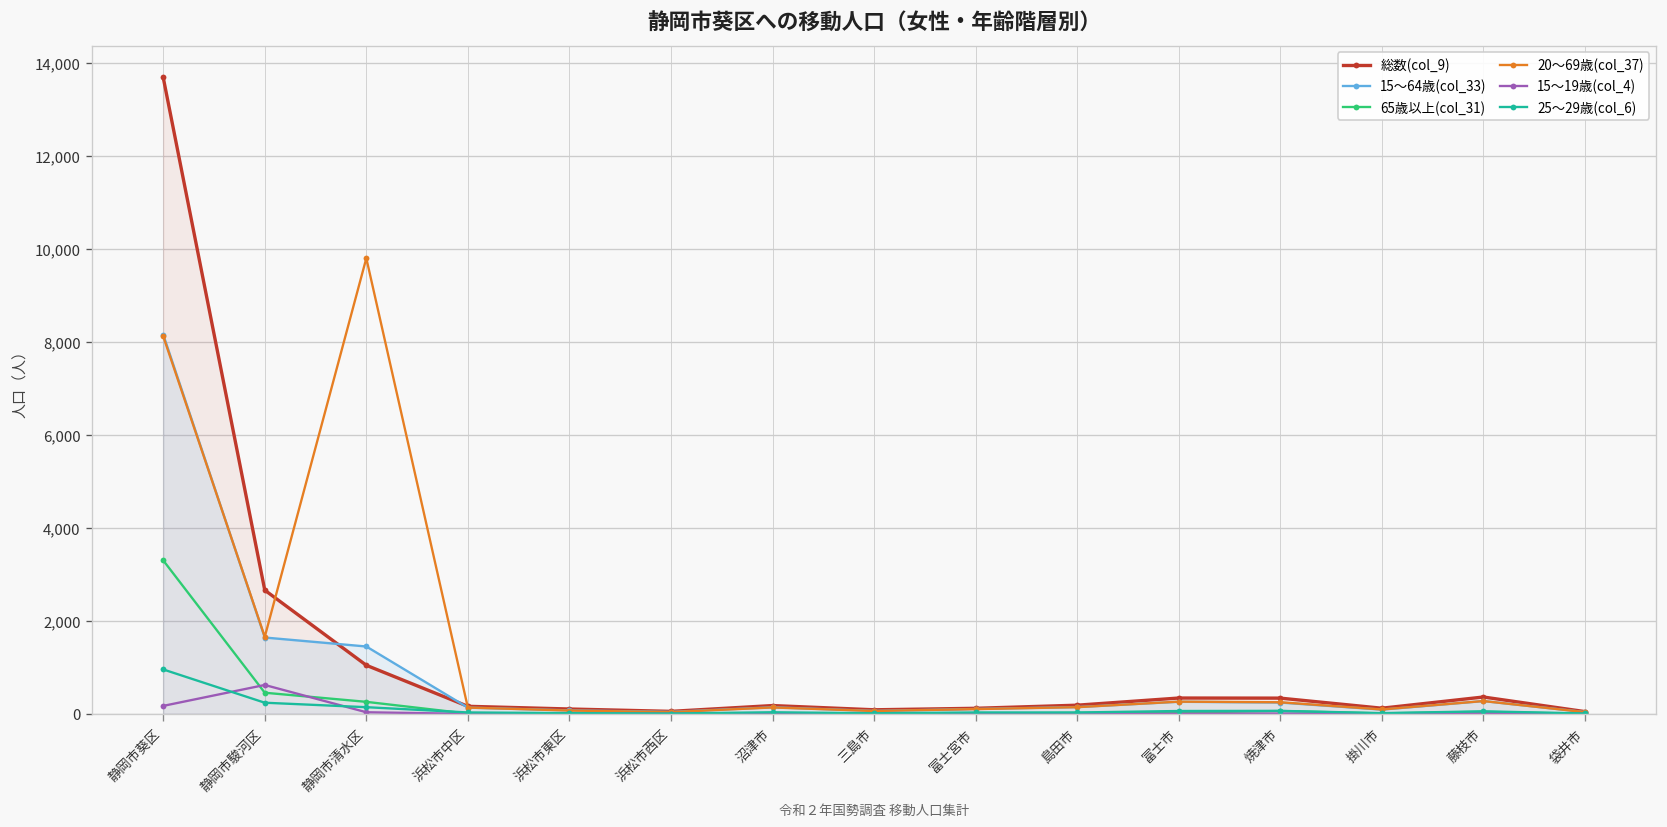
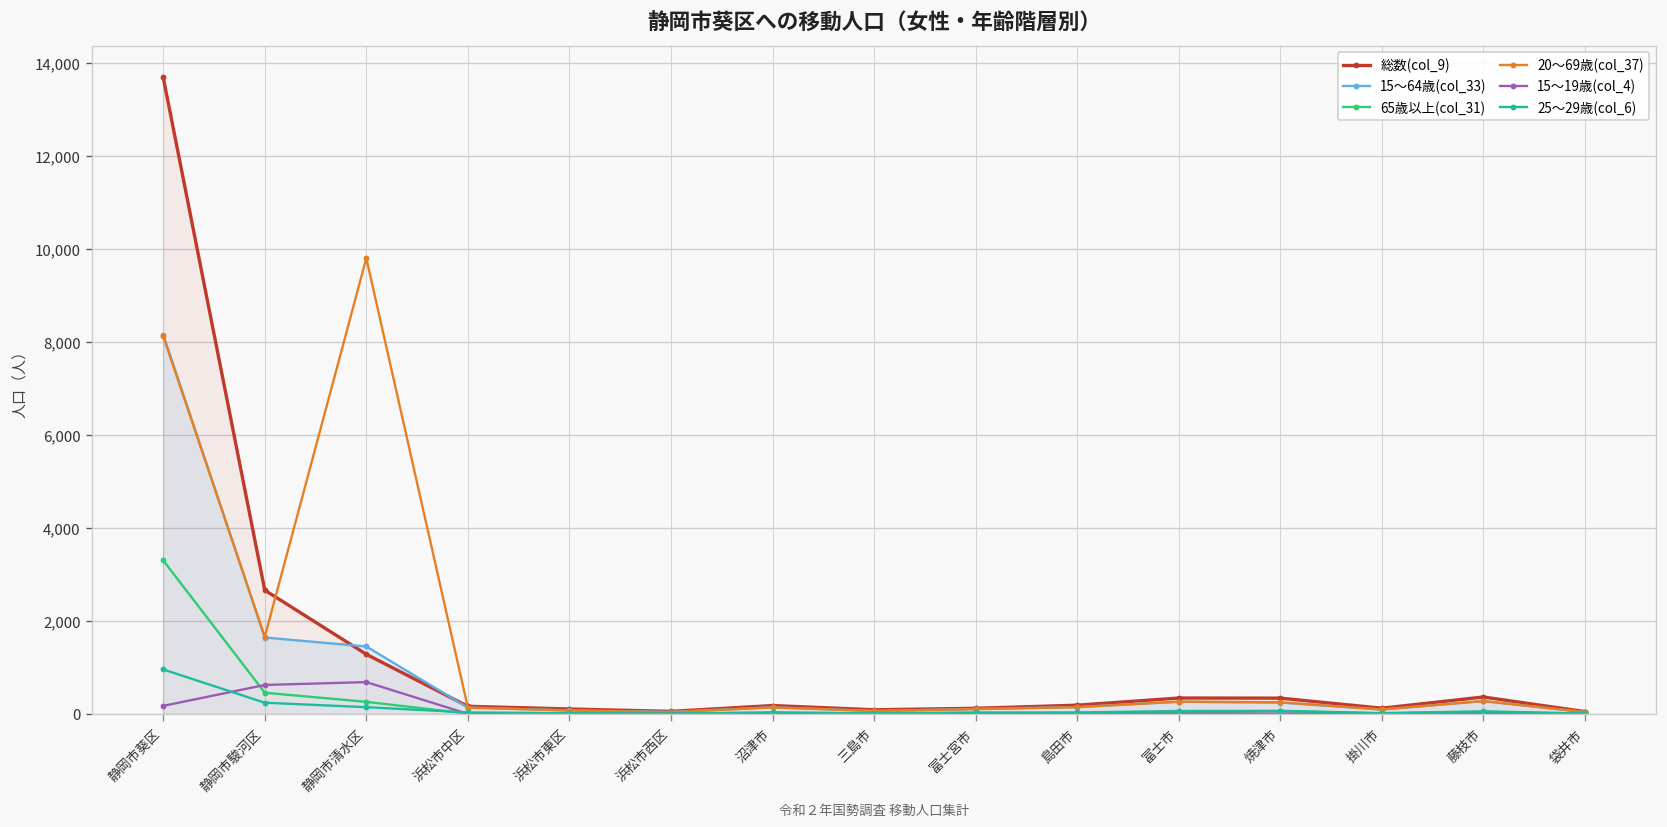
総数(col_9), 静岡市清水区: 1,000 -> 1,300
15～19歳(col_4), 静岡市清水区: 0 -> 700
